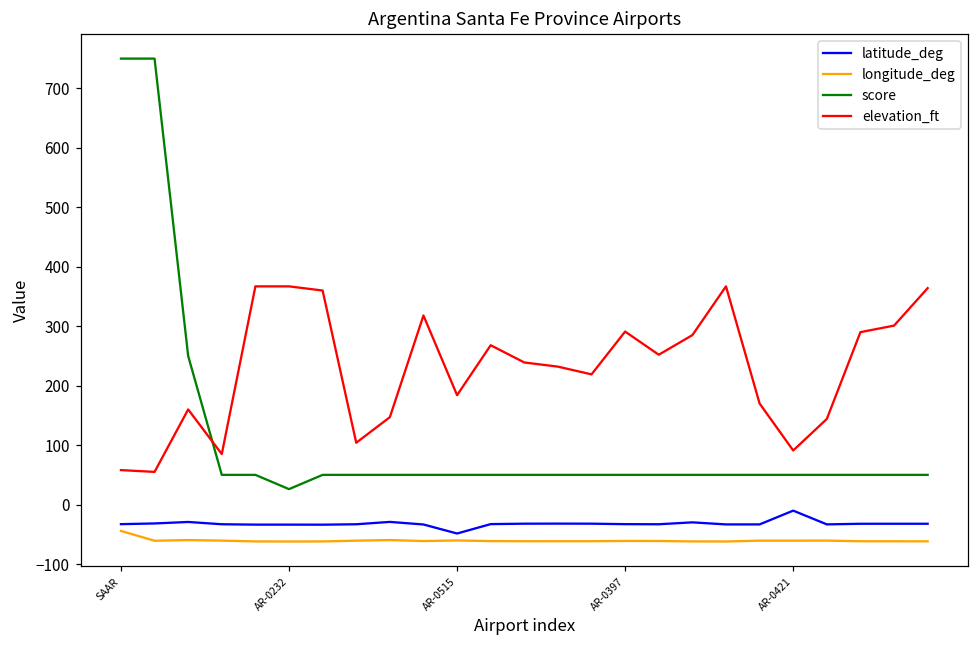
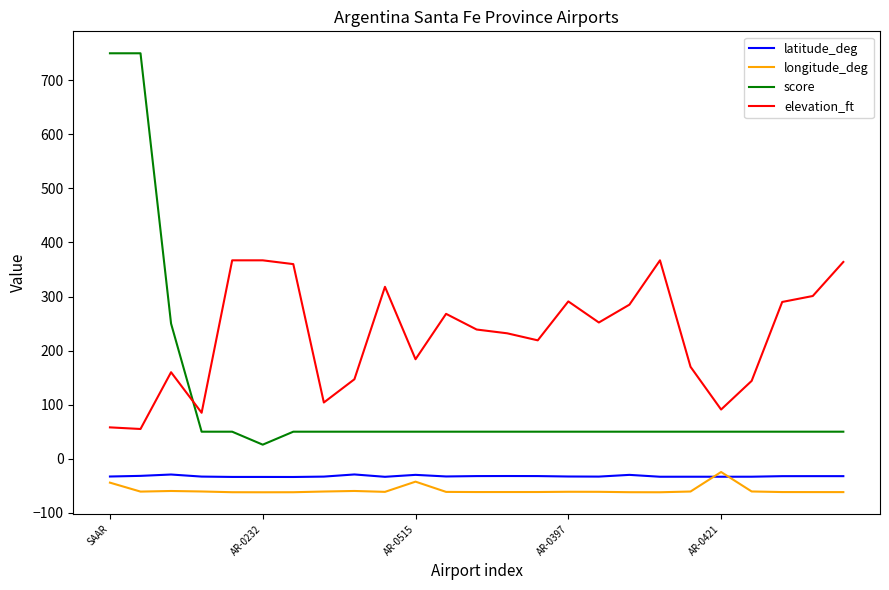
latitude_deg, AR-0515: -50 -> -30
longitude_deg, AR-0515: -60 -> -40
latitude_deg, AR-0421: -10 -> -30
longitude_deg, AR-0421: -60 -> -20
